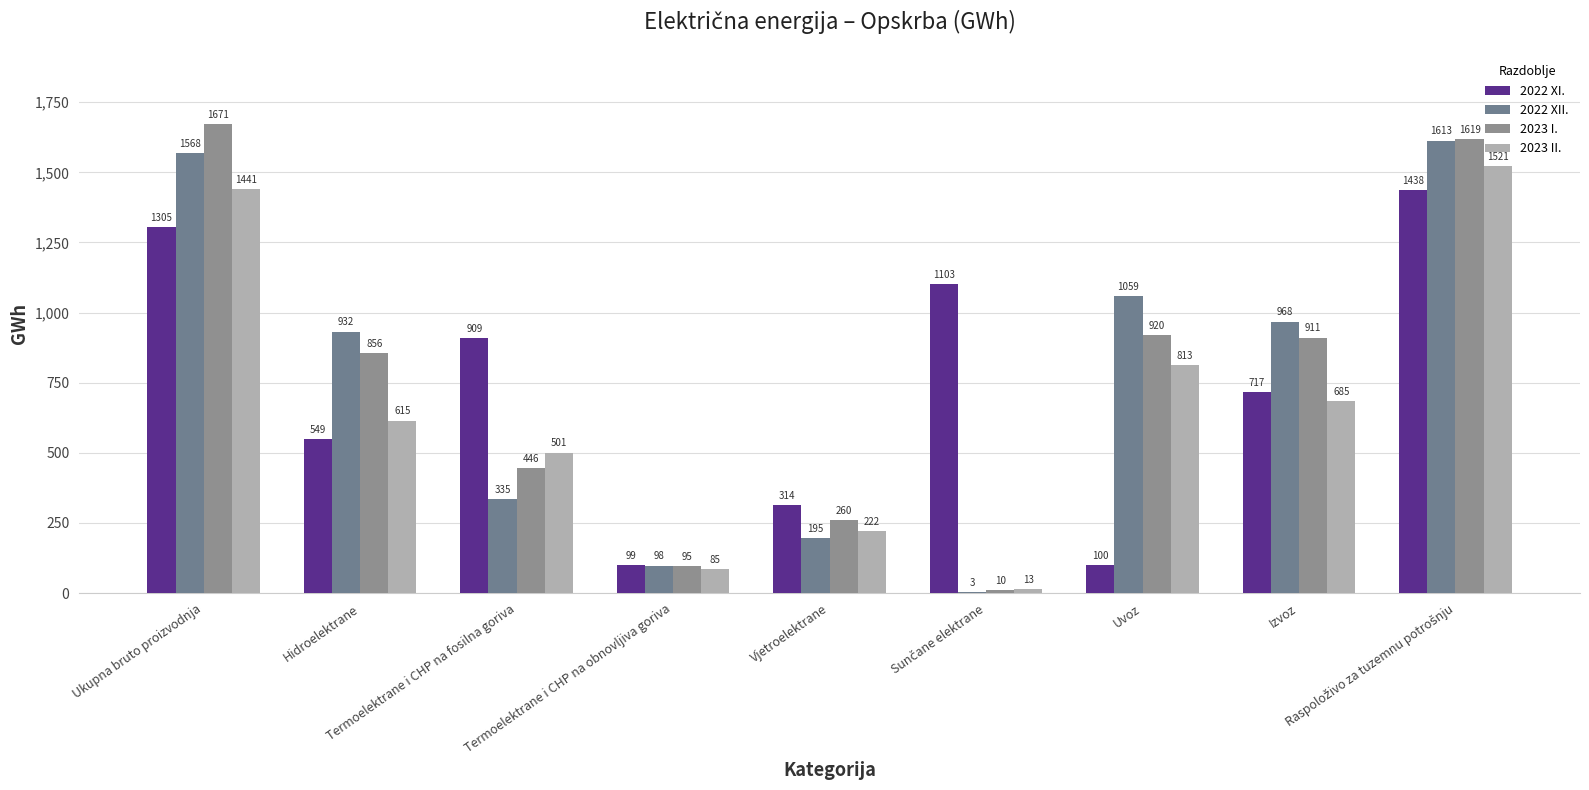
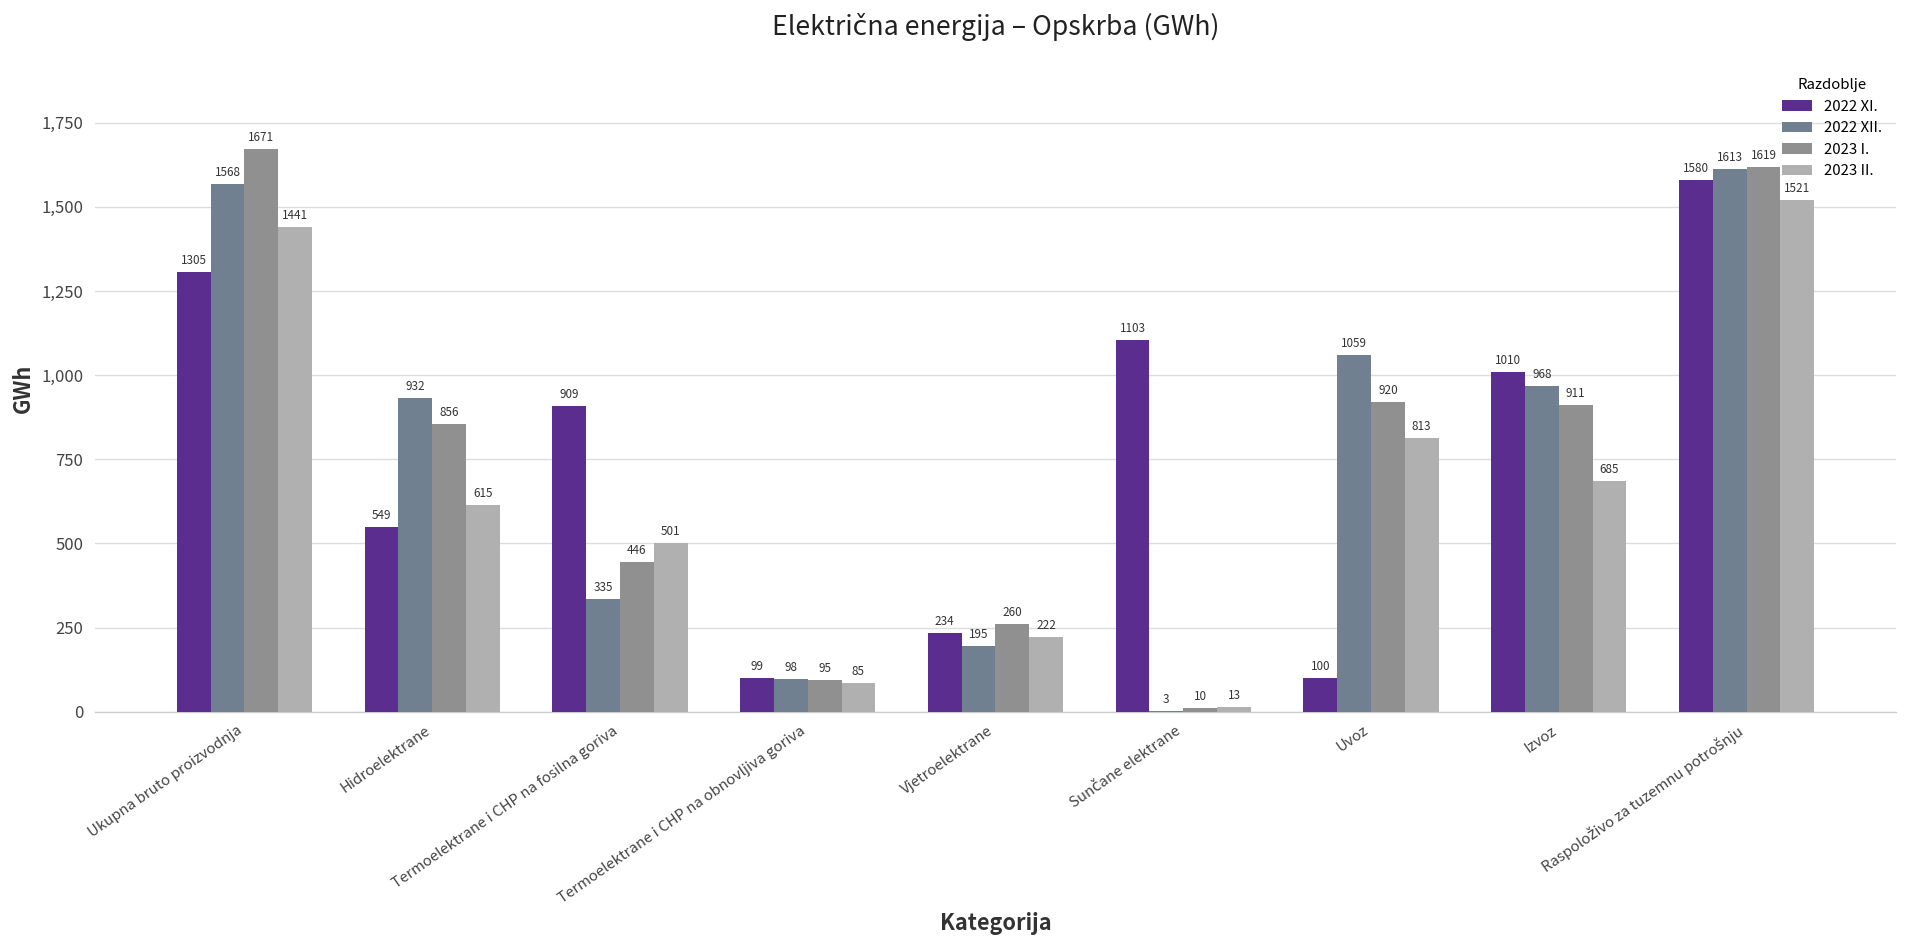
2022 XI., Vjetroelektrane: 314 -> 234
2022 XI., Izvoz: 717 -> 1010
2022 XI., Raspoloživo za tuzemnu potrošnju: 1438 -> 1580
